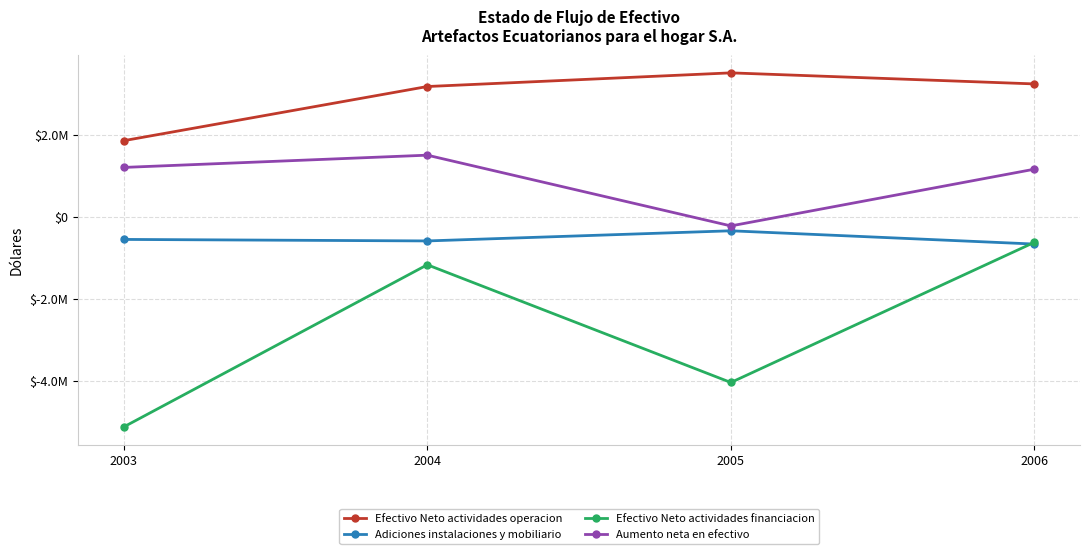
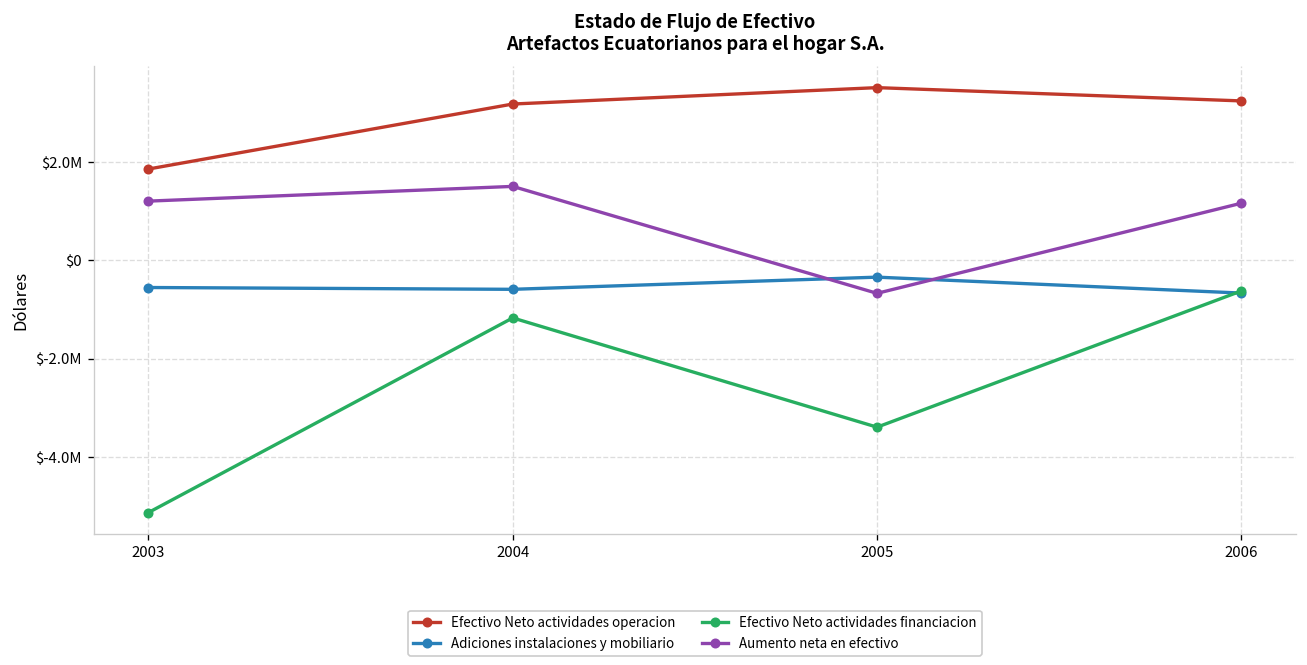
Efectivo Neto actividades financiacion, 2005: $-4000000 -> $-3400000
Aumento neta en efectivo, 2005: $-200000 -> $-700000
